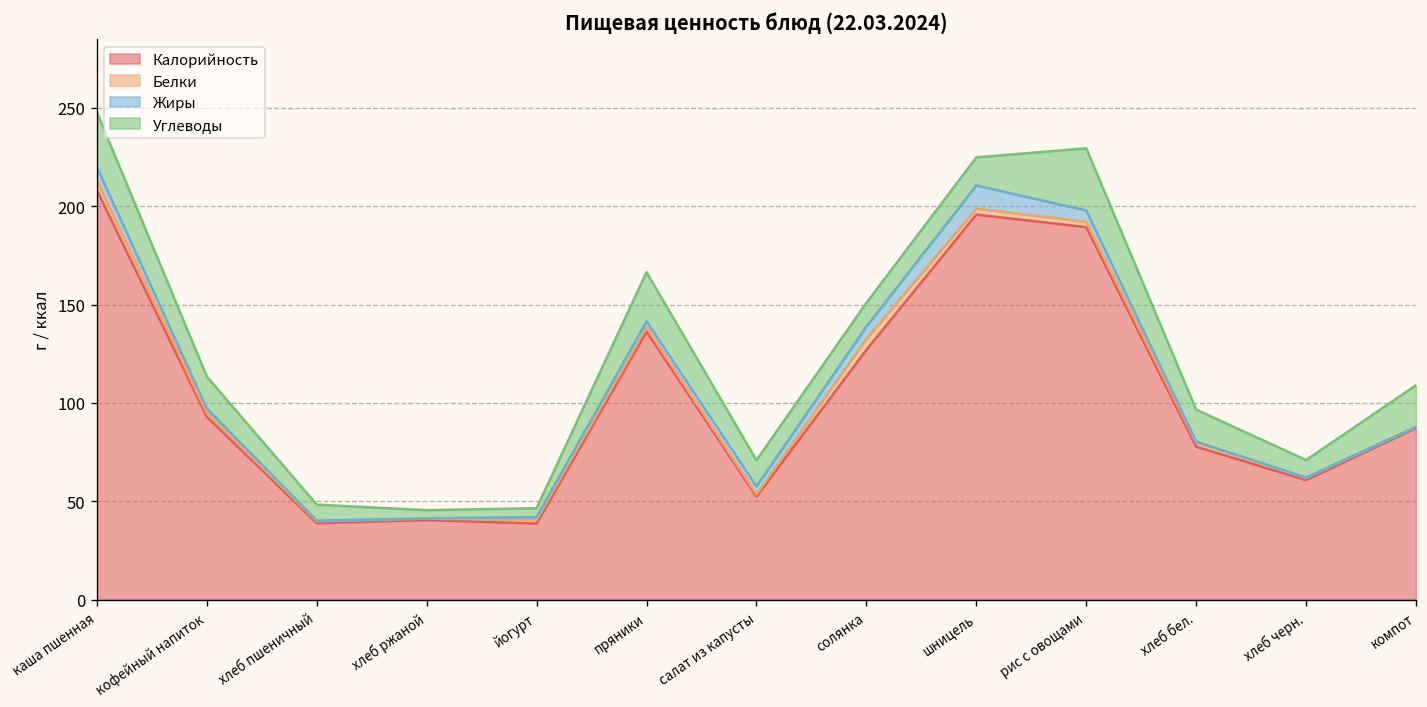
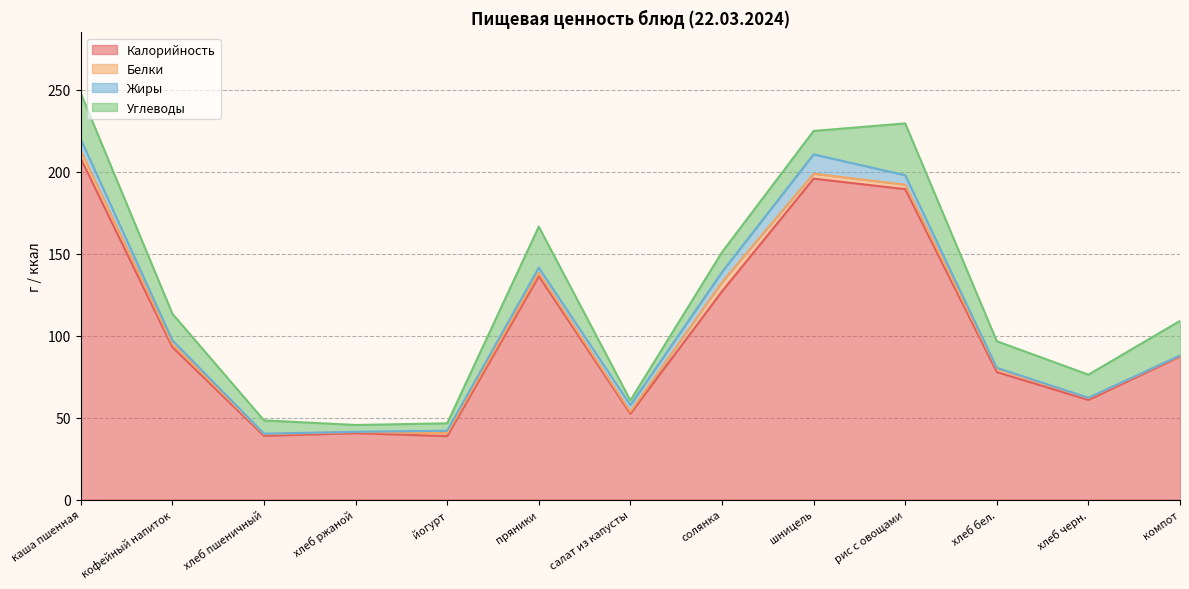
Углеводы, салат из капусты: 13 -> 3
Углеводы, хлеб черн.: 9 -> 14
